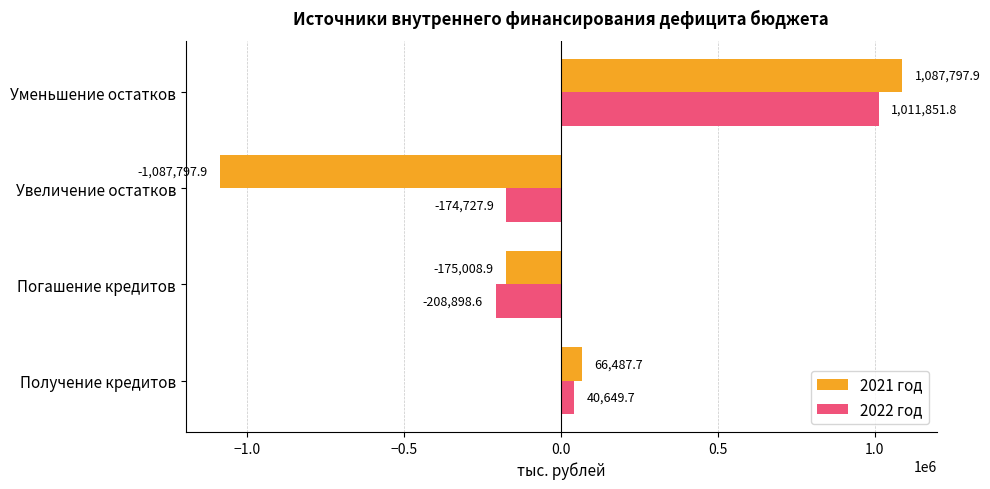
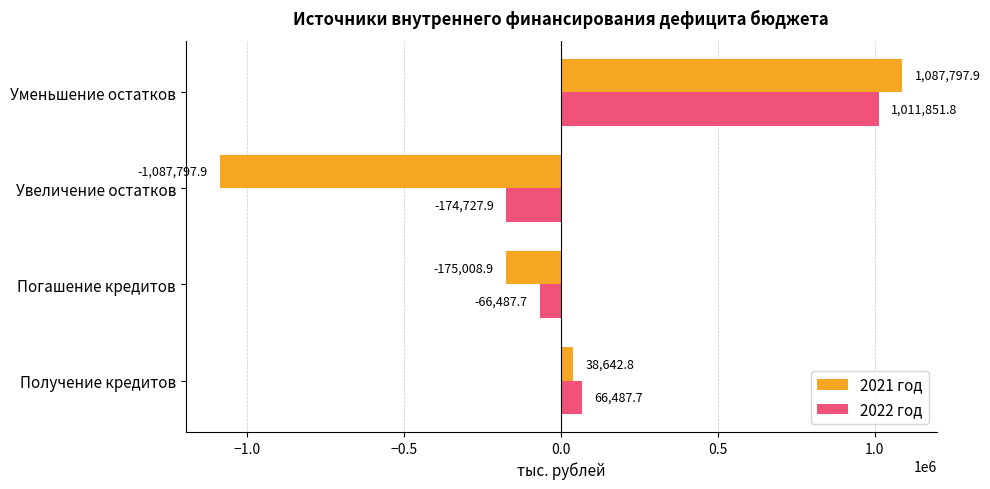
2022 год, Погашение кредитов: -208,898.6 -> -66,487.7
2021 год, Получение кредитов: 66,487.7 -> 38,642.8
2022 год, Получение кредитов: 40,649.7 -> 66,487.7
